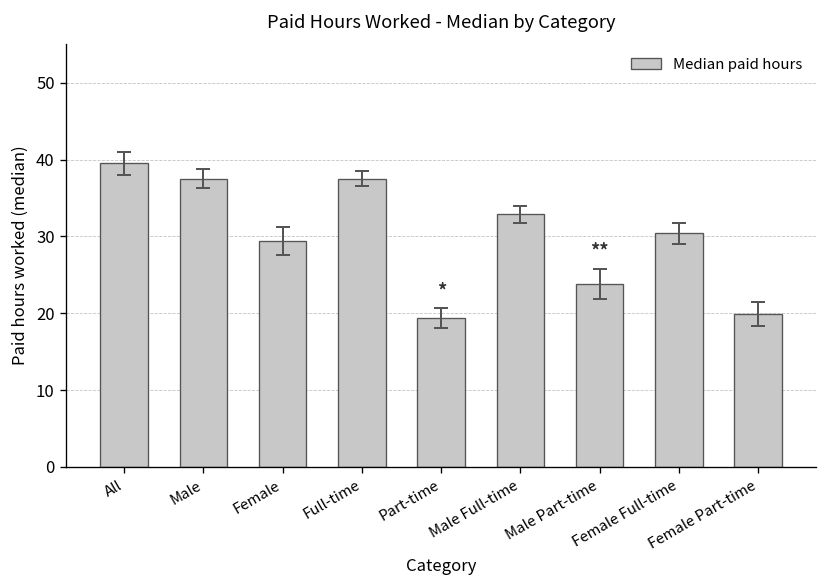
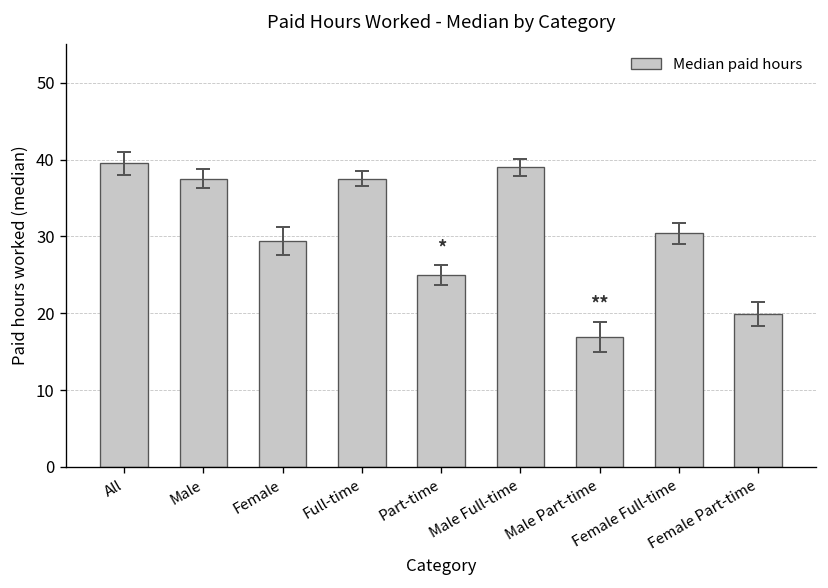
Median paid hours, Part-time: 19 -> 25
Median paid hours, Male Full-time: 33 -> 39
Median paid hours, Male Part-time: 24 -> 17
